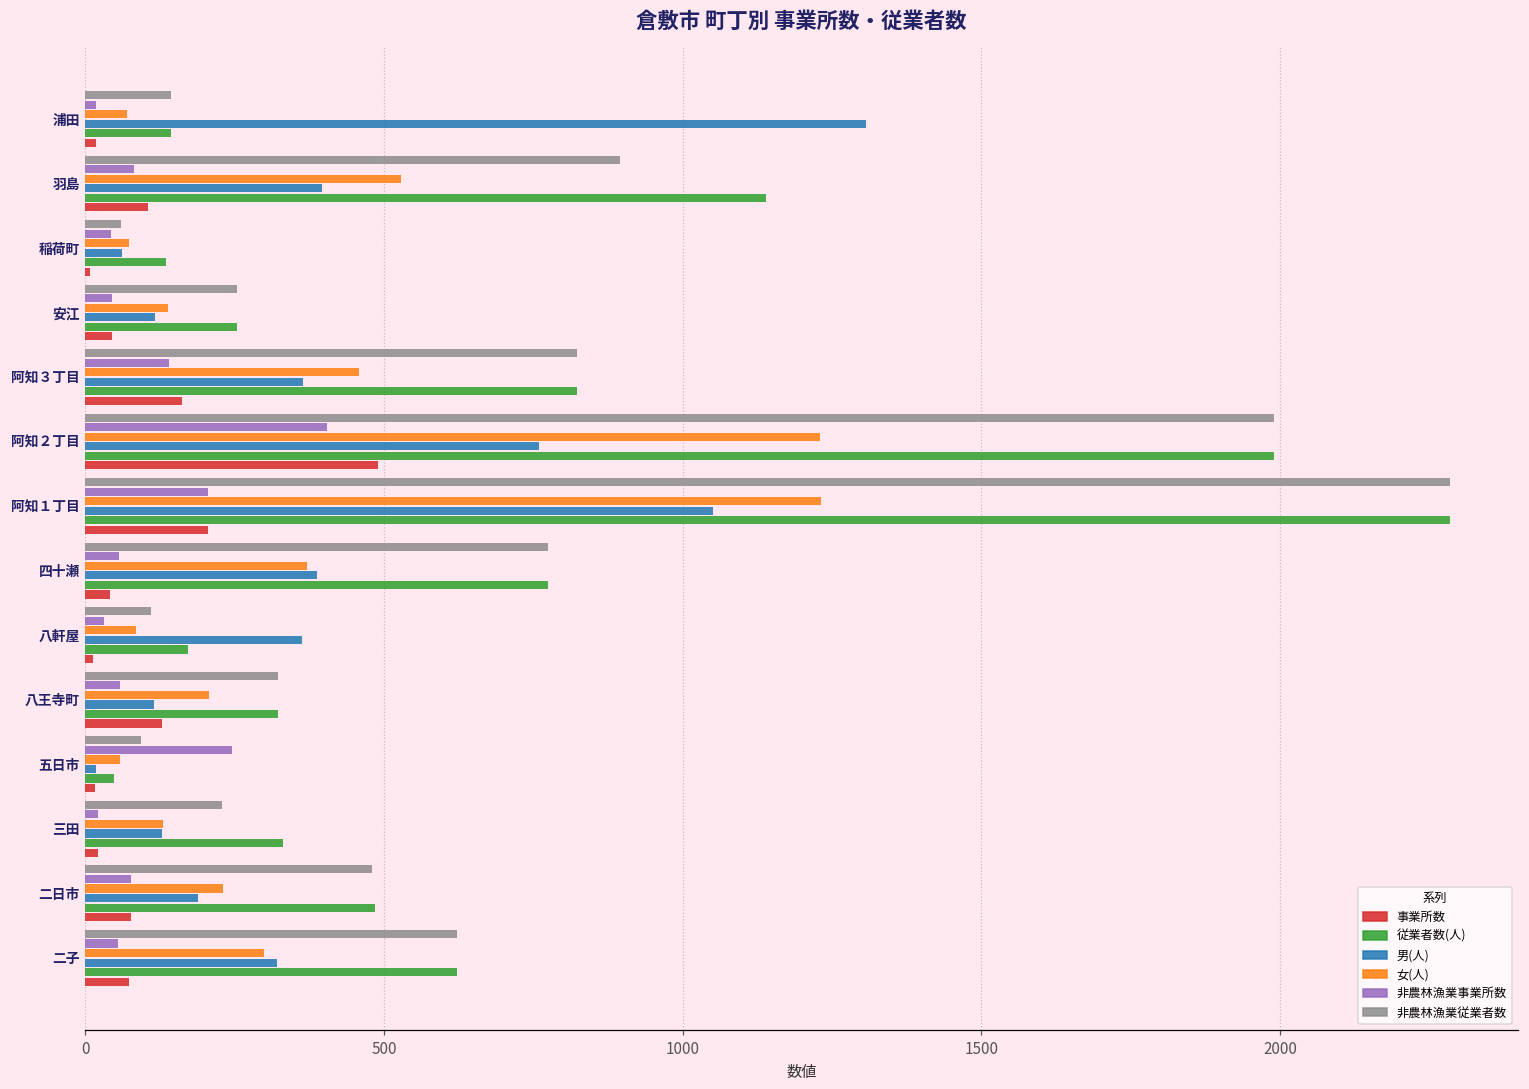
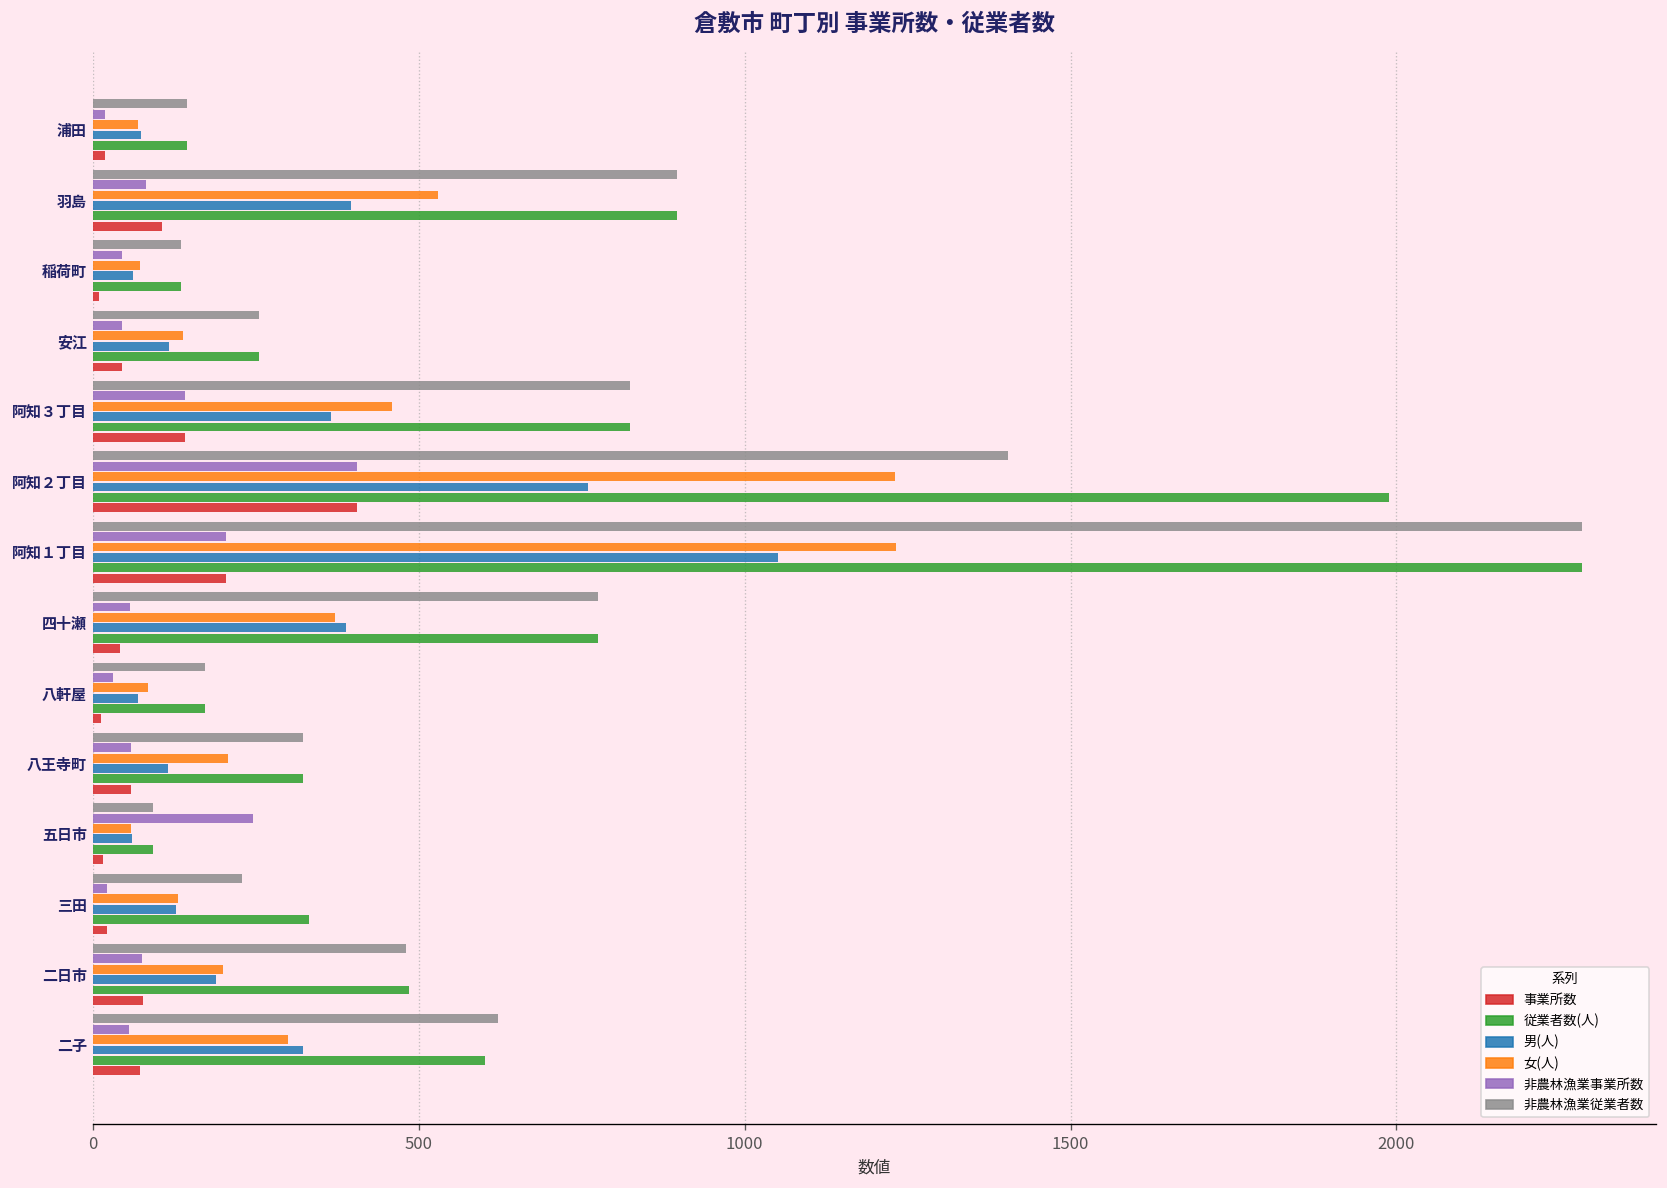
男(人), 浦田: 1310 -> 70
従業者数(人), 羽島: 1140 -> 900
非農林漁業従業者数, 稲荷町: 60 -> 140
事業所数, 阿知３丁目: 160 -> 140
非農林漁業従業者数, 阿知２丁目: 1990 -> 1400
事業所数, 阿知２丁目: 490 -> 410
非農林漁業従業者数, 八軒屋: 110 -> 170
男(人), 八軒屋: 360 -> 70
事業所数, 八王寺町: 130 -> 60
男(人), 五日市: 20 -> 60
従業者数(人), 五日市: 50 -> 90
女(人), 二日市: 230 -> 200
従業者数(人), 二子: 620 -> 600
